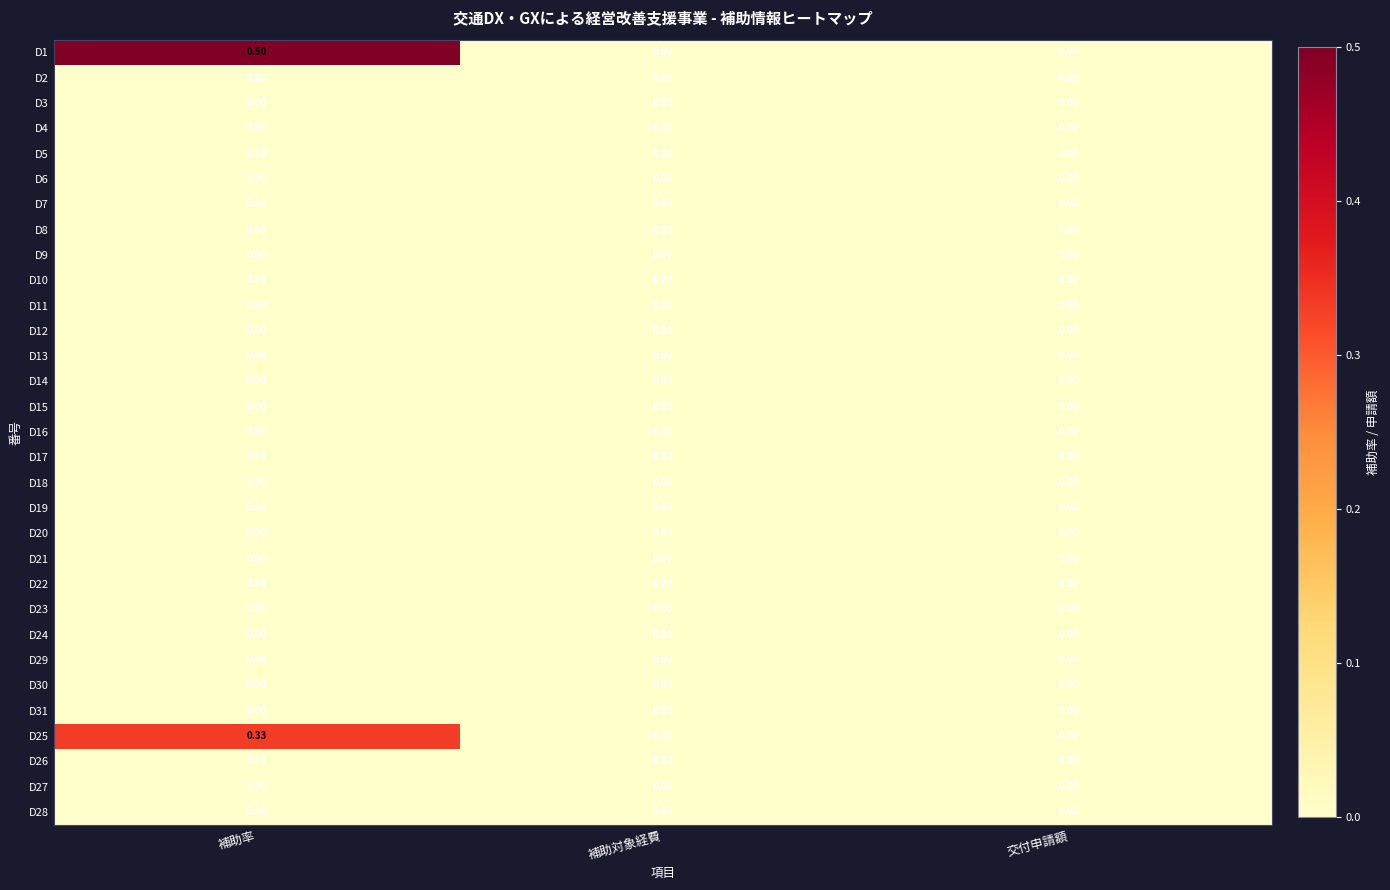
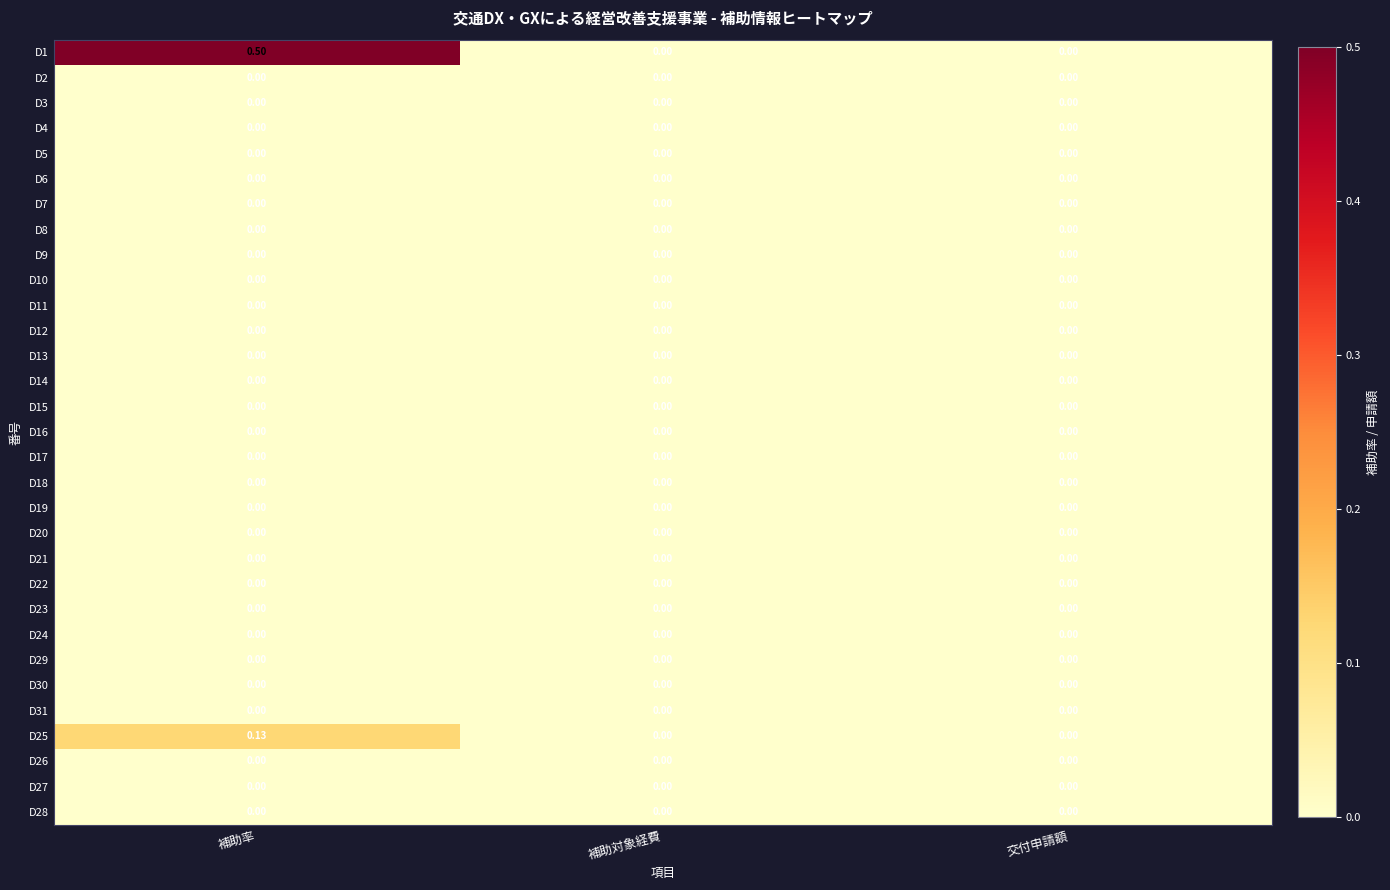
D25, 補助率: 0.33 -> 0.13
